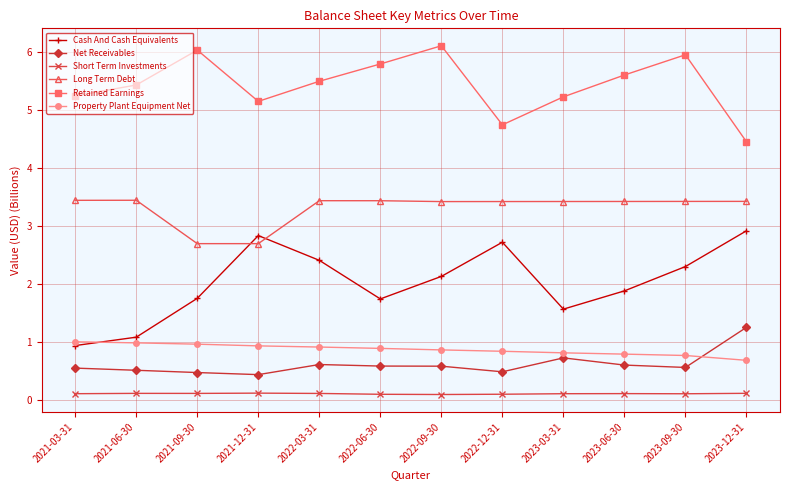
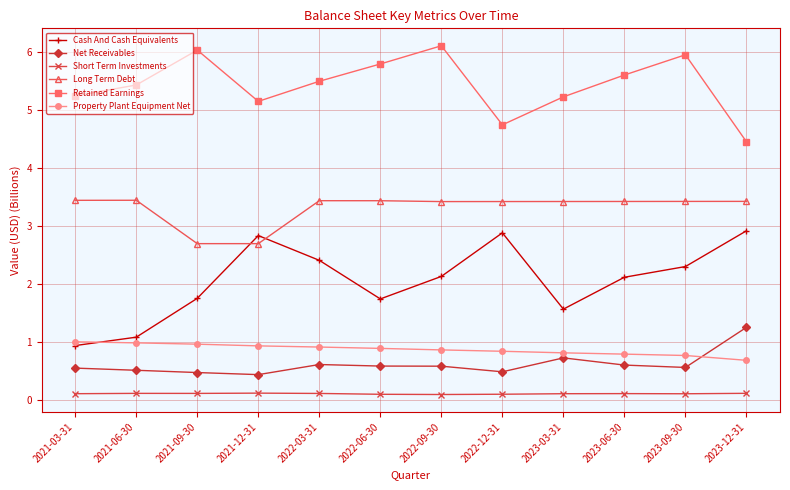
Cash And Cash Equivalents, 2022-12-31: 2.7 -> 2.9
Cash And Cash Equivalents, 2023-06-30: 1.9 -> 2.1
